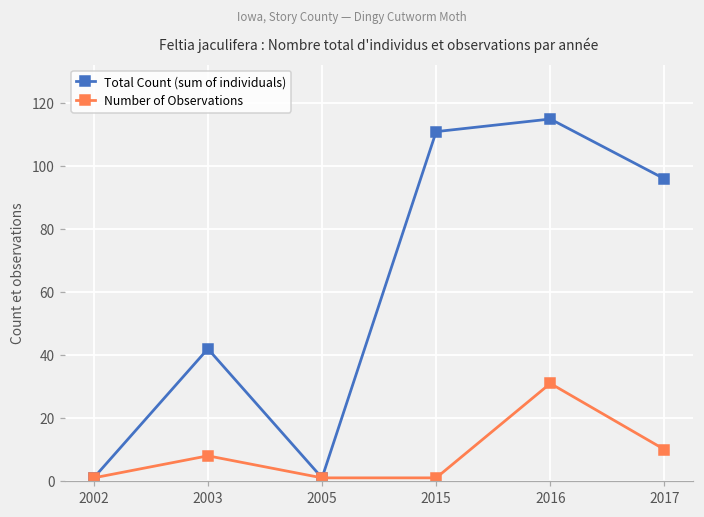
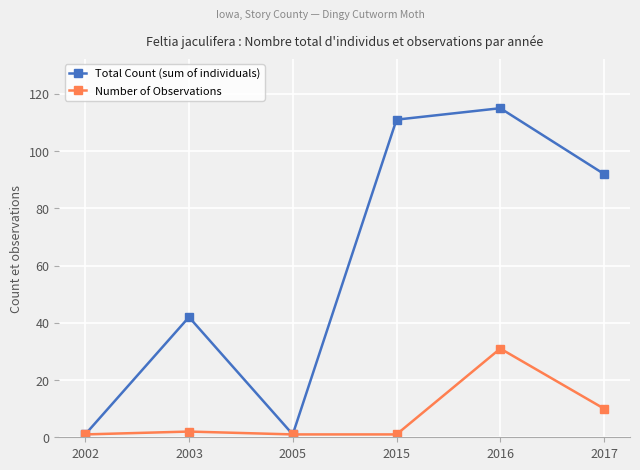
Number of Observations, 2003: 8 -> 2
Total Count (sum of individuals), 2017: 96 -> 92
